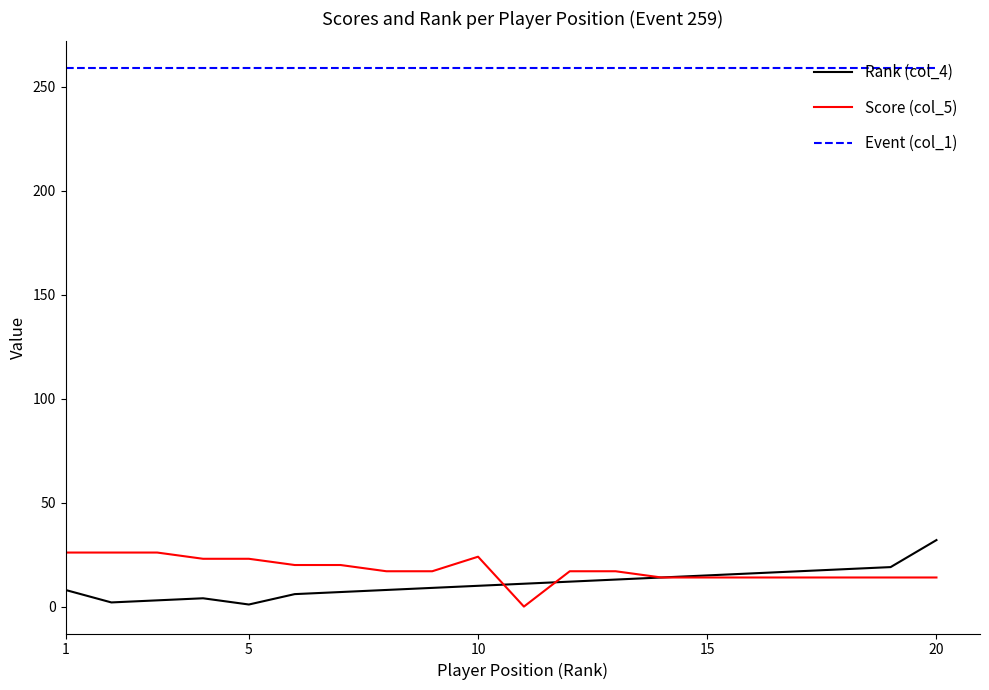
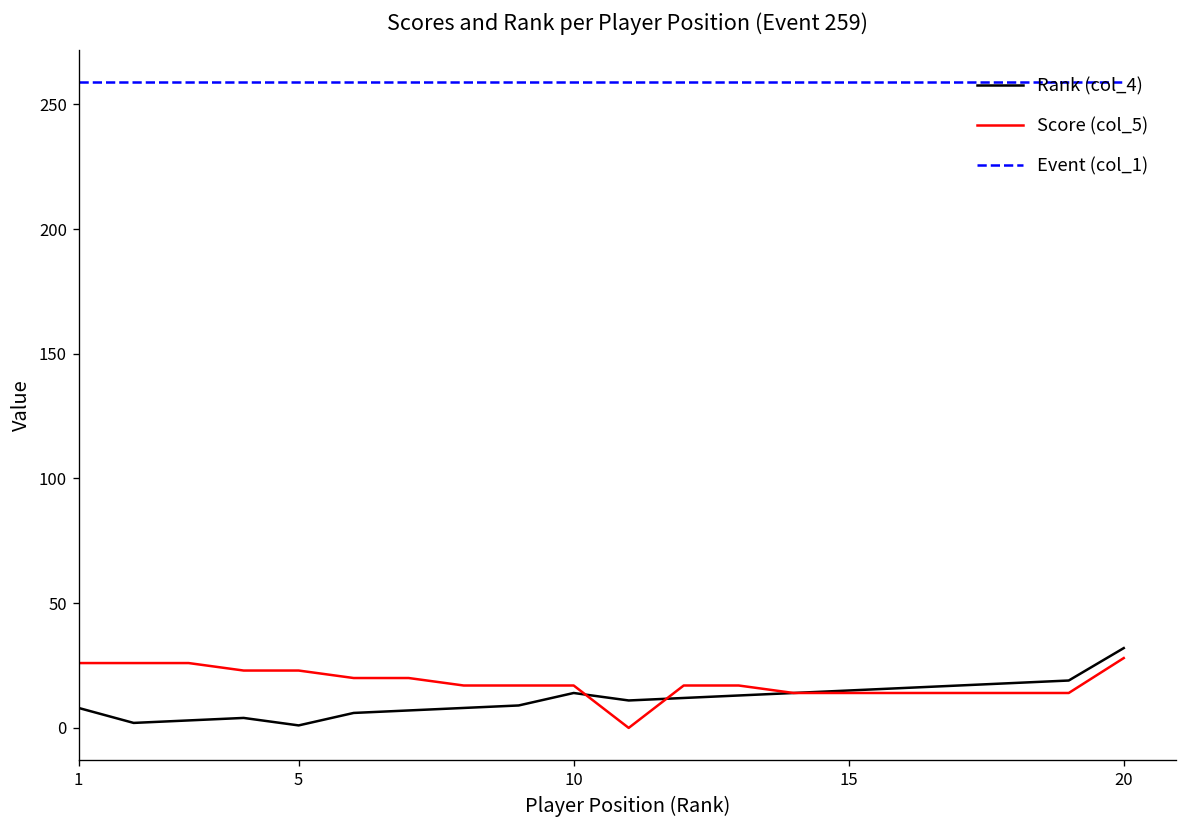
Rank (col_4), 10: 10 -> 14
Score (col_5), 10: 24 -> 17
Score (col_5), 20: 14 -> 28
